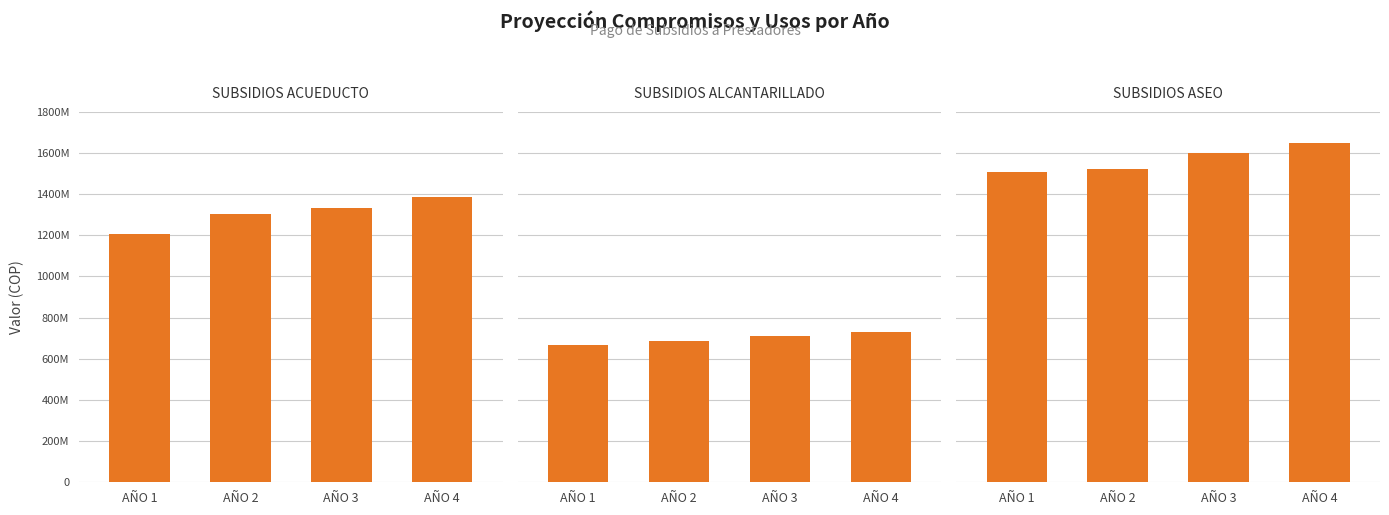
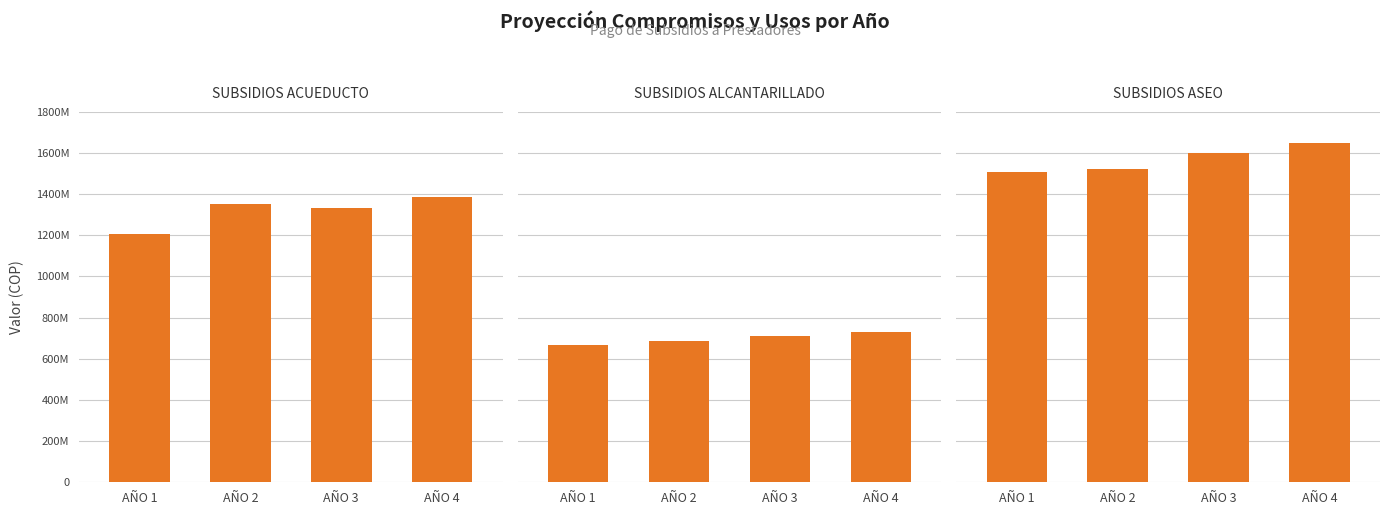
SUBSIDIOS ACUEDUCTO, AÑO 2: 1300000000 -> 1350000000
